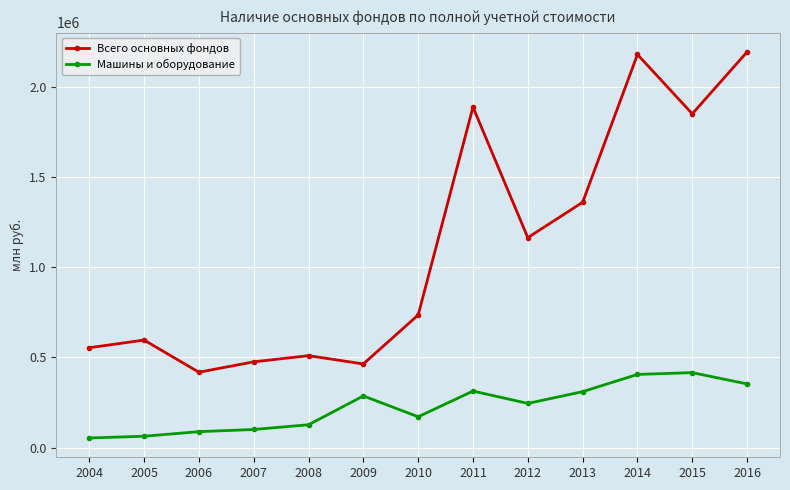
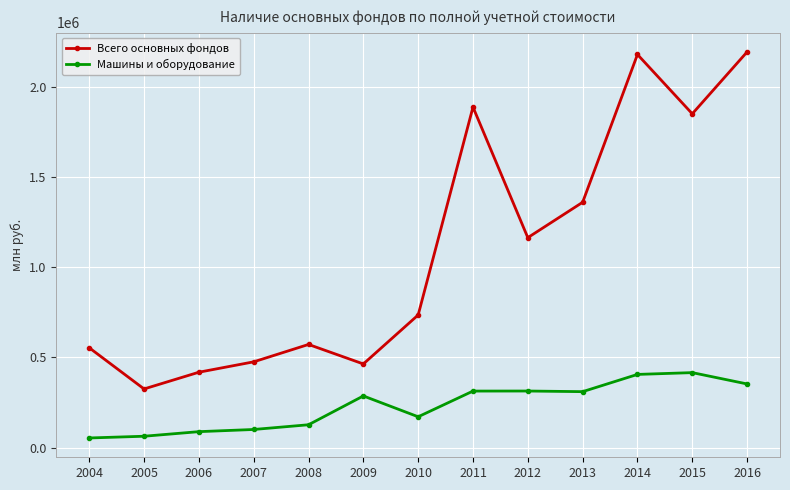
Всего основных фондов, 2005: 600000 -> 330000
Всего основных фондов, 2008: 510000 -> 570000
Машины и оборудование, 2012: 250000 -> 310000
